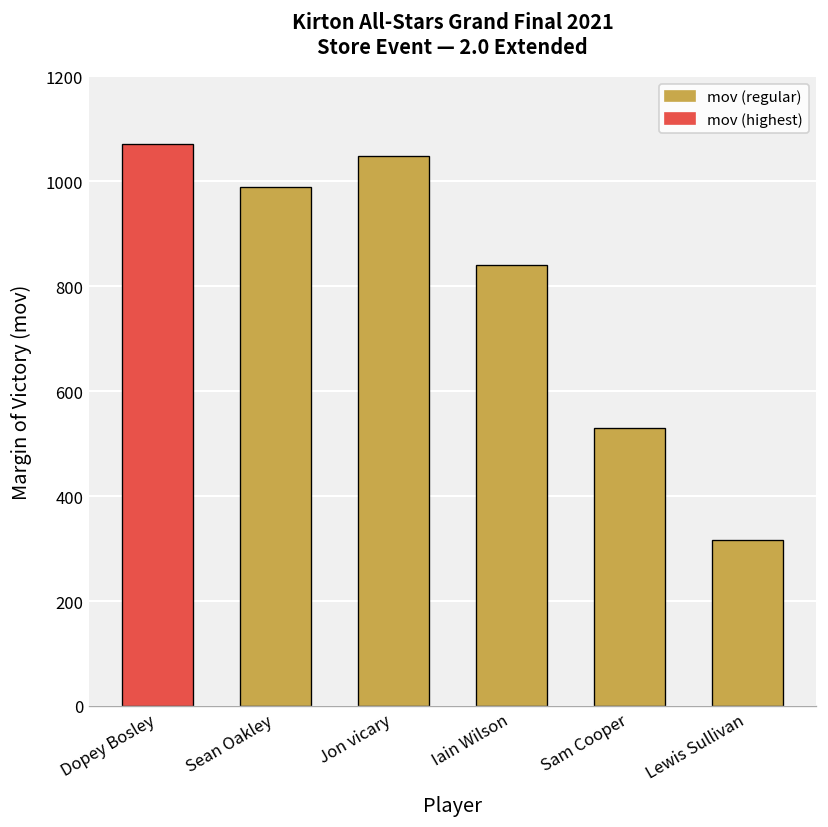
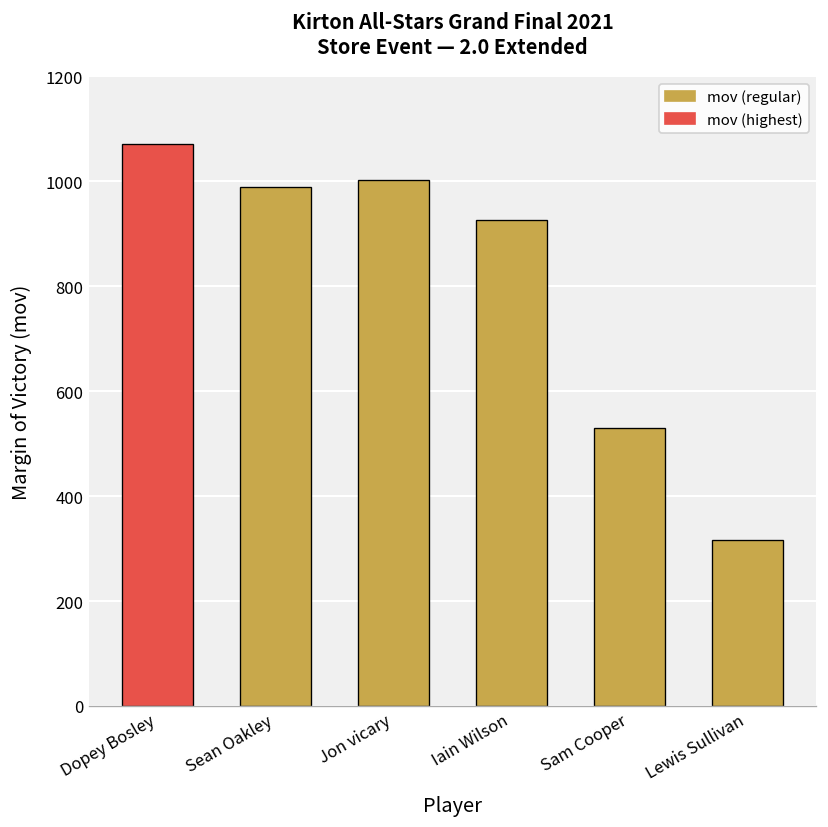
Jon vicary: 1050 -> 1000
Iain Wilson: 840 -> 930
